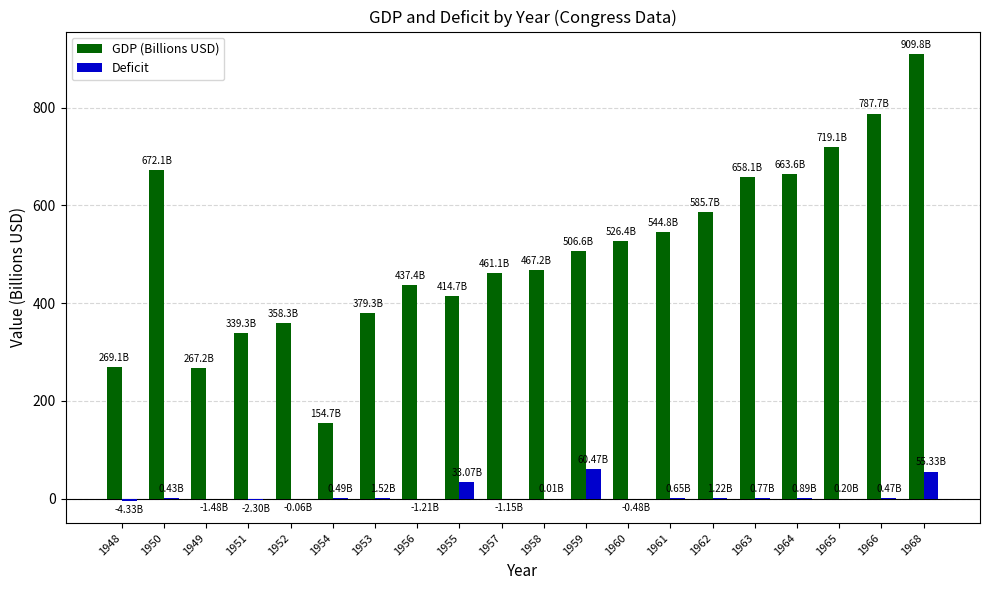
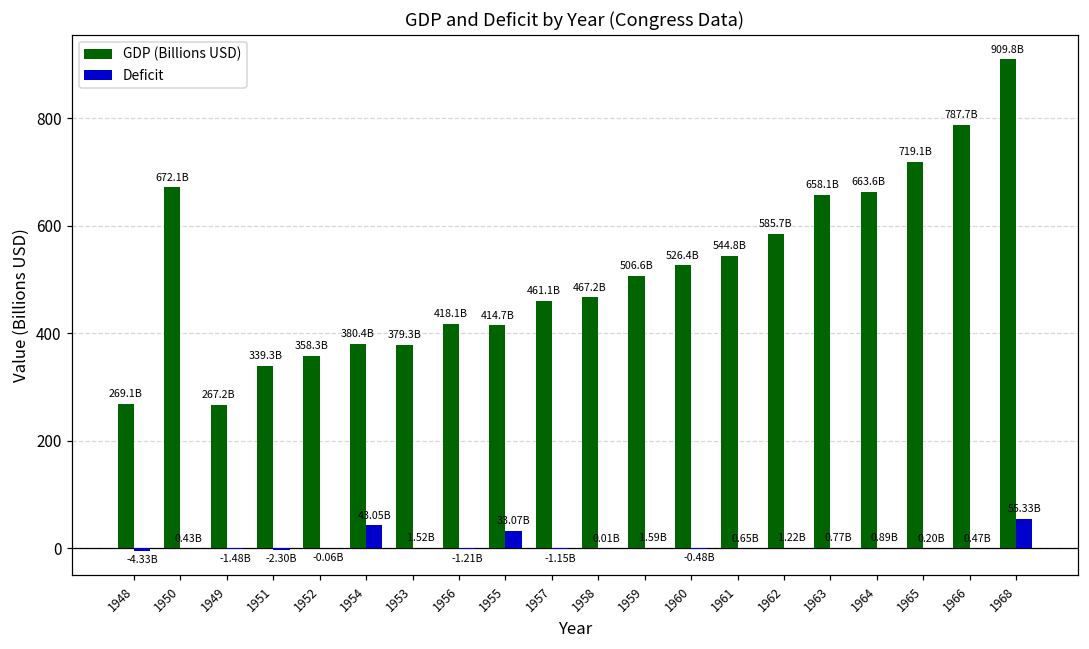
GDP (Billions USD), 1954: 154.7B -> 380.4B
Deficit, 1954: 0.49B -> 43.05B
GDP (Billions USD), 1956: 437.4B -> 418.1B
Deficit, 1959: 60.47B -> 1.59B
